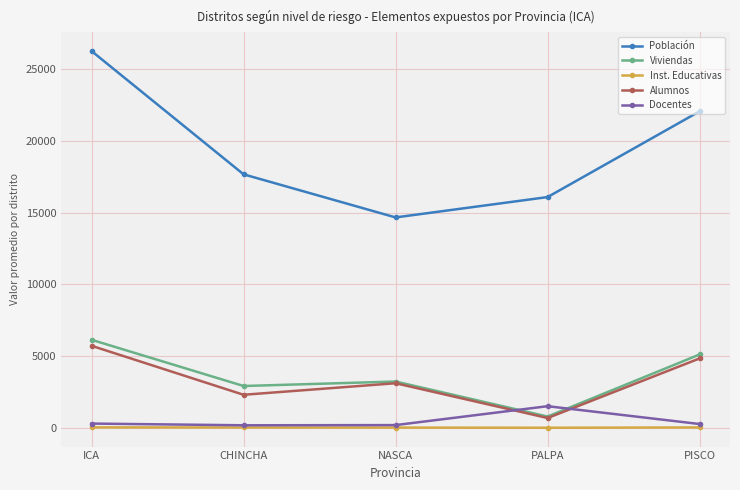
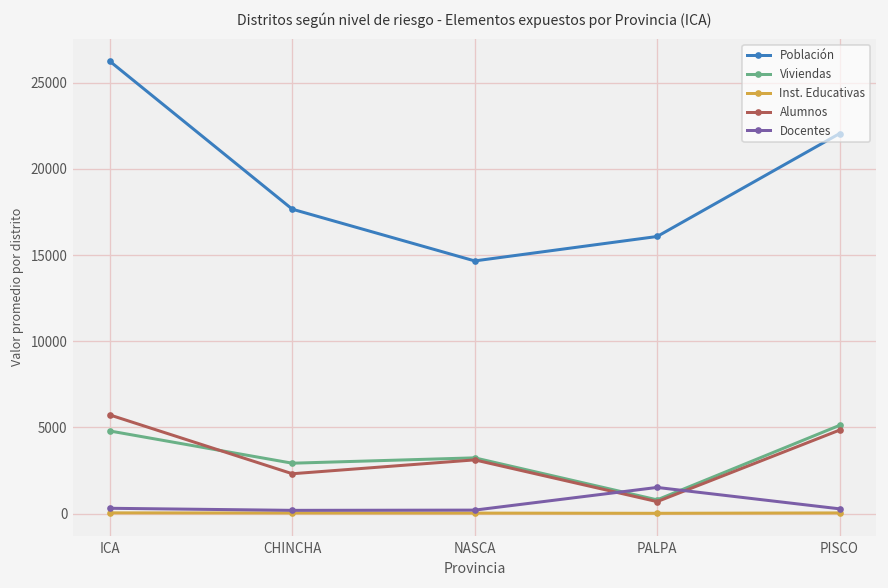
Viviendas, ICA: 6100 -> 4800
